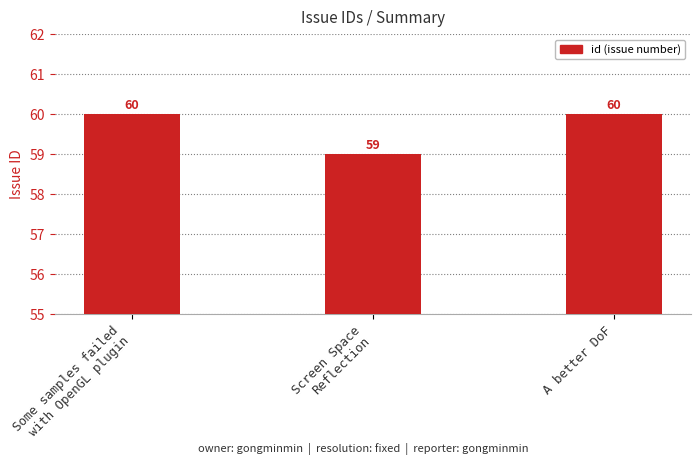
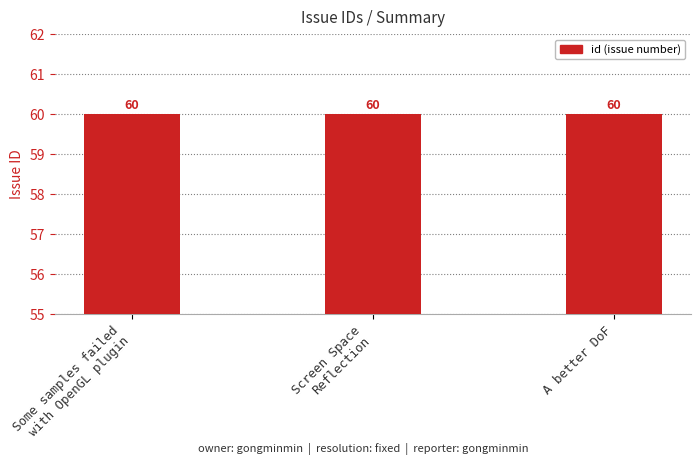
Screen Space Reflection: 59 -> 60
